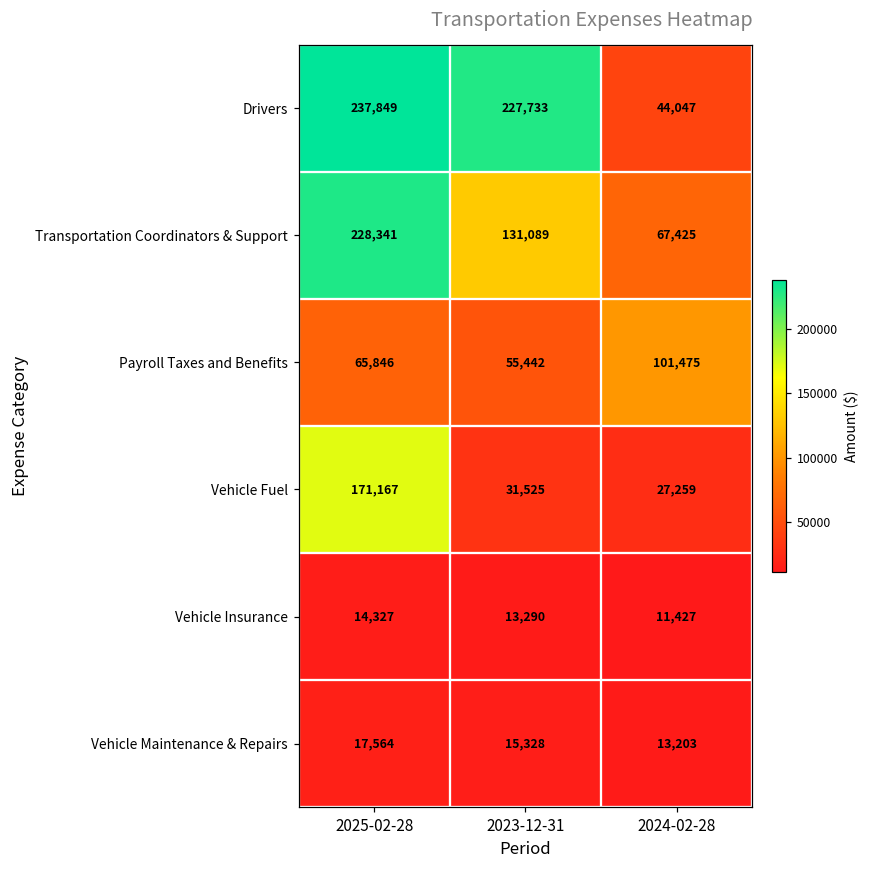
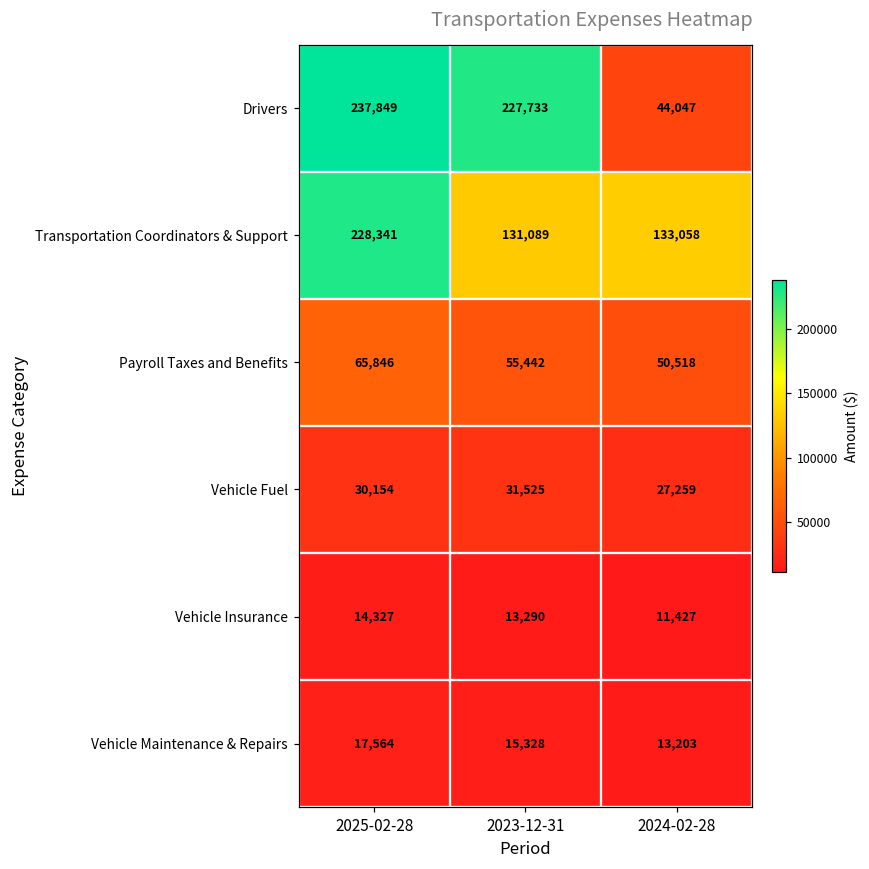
Transportation Coordinators & Support, 2024-02-28: 67,425 -> 133,058
Payroll Taxes and Benefits, 2024-02-28: 101,475 -> 50,518
Vehicle Fuel, 2025-02-28: 171,167 -> 30,154
